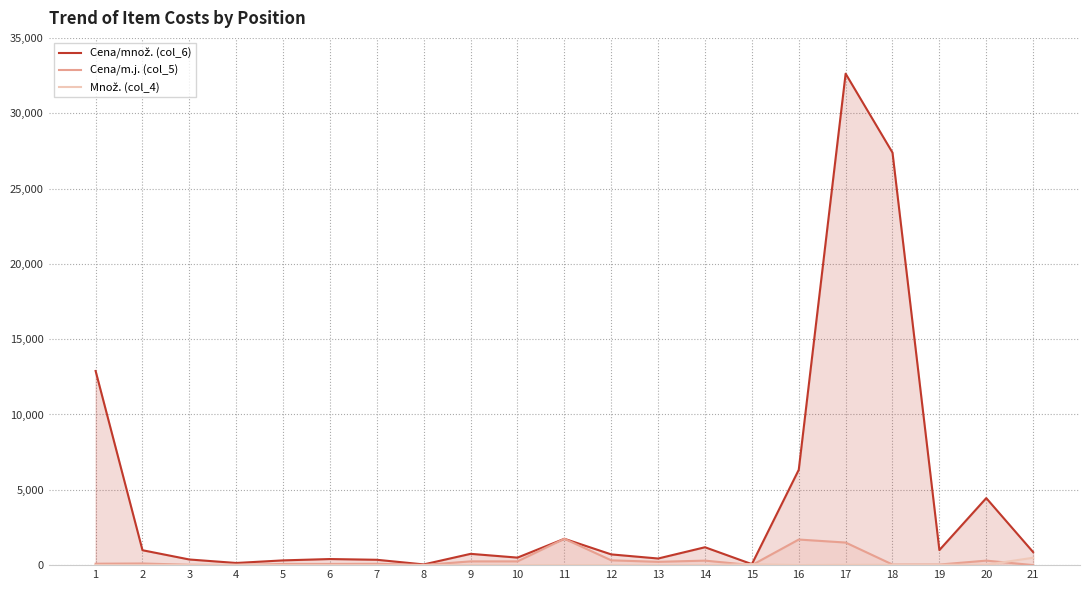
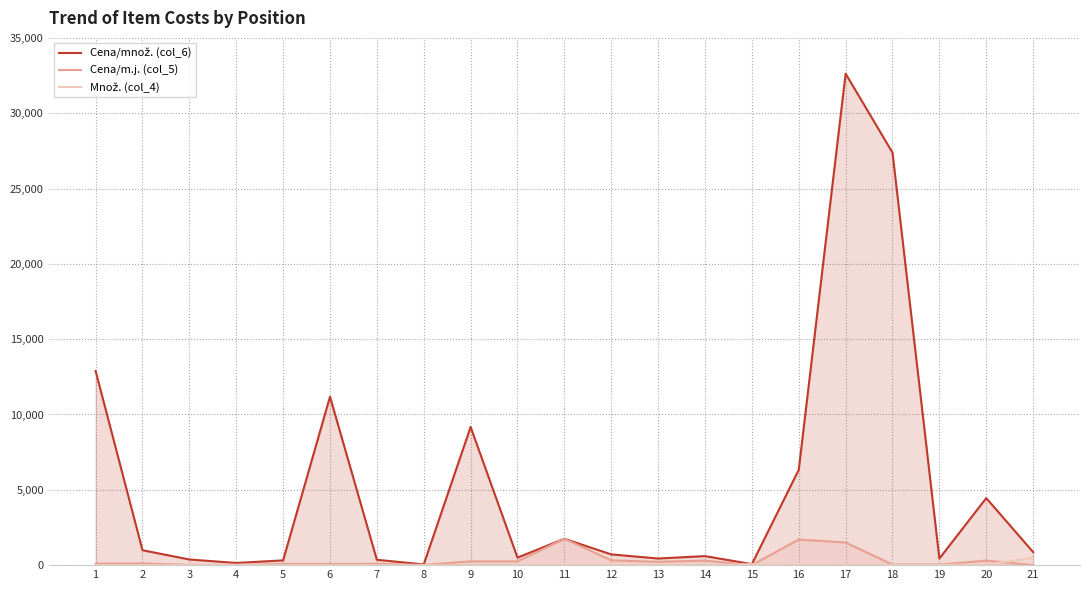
Cena/množ. (col_6), 6: 400 -> 11,200
Cena/množ. (col_6), 9: 800 -> 9,200
Cena/množ. (col_6), 14: 1,200 -> 600
Cena/množ. (col_6), 19: 1,000 -> 400
